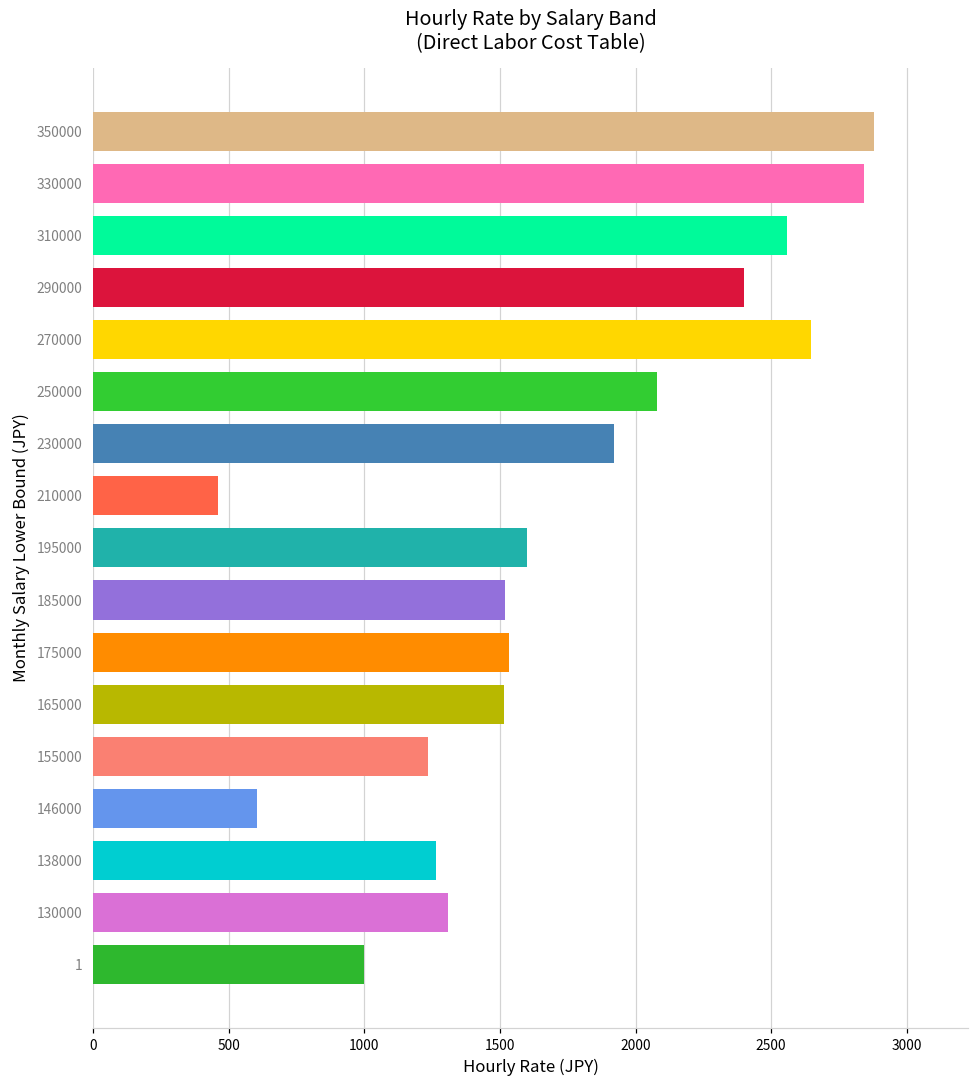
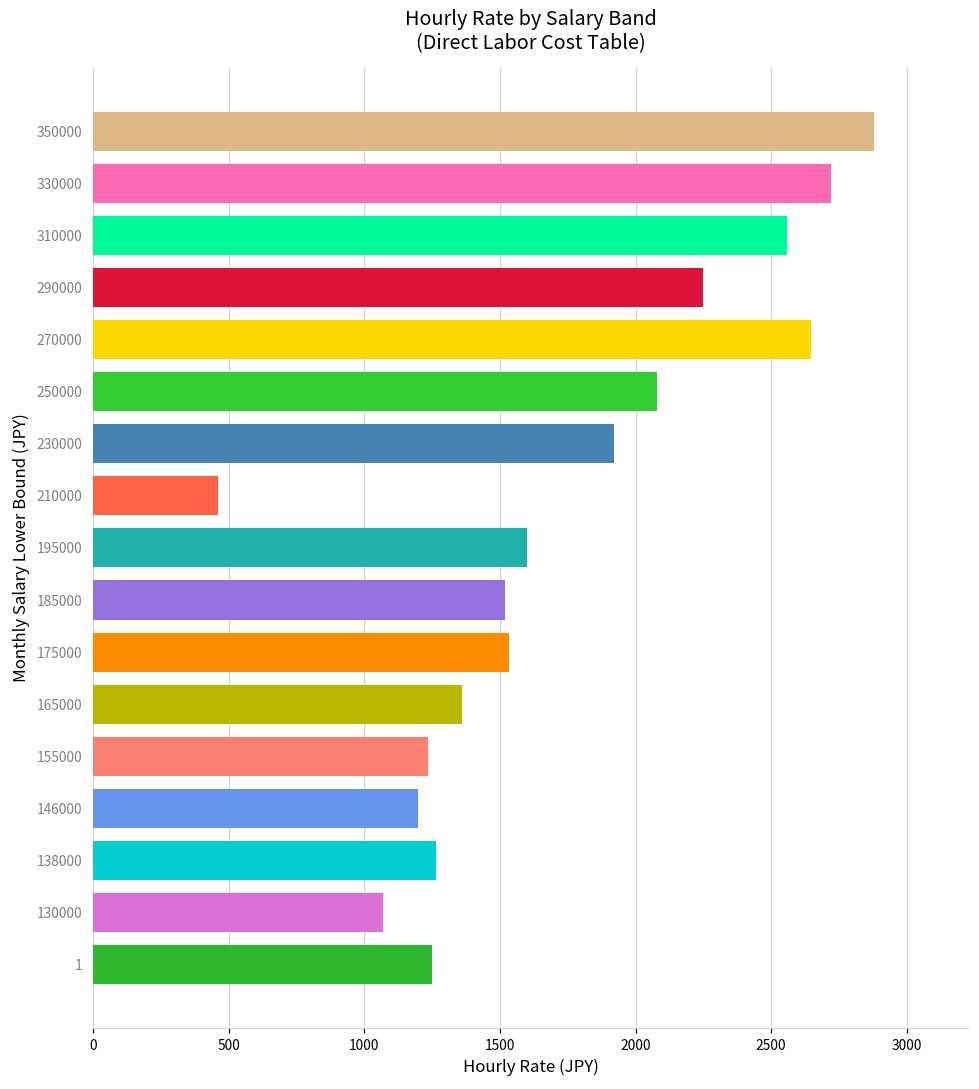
330000: 2840 -> 2720
290000: 2400 -> 2250
165000: 1520 -> 1360
146000: 610 -> 1200
130000: 1310 -> 1070
1: 1000 -> 1250
